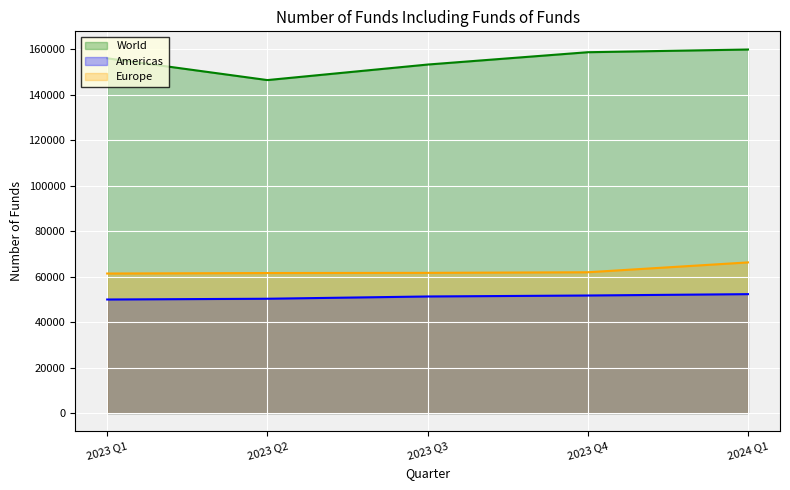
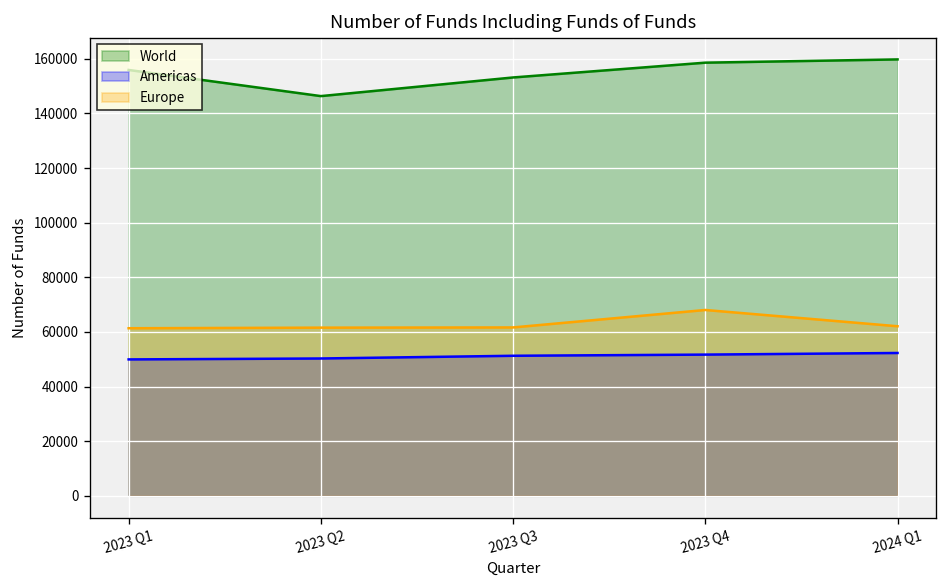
Europe, 2023 Q4: 62000 -> 68000
Europe, 2024 Q1: 66000 -> 62000
